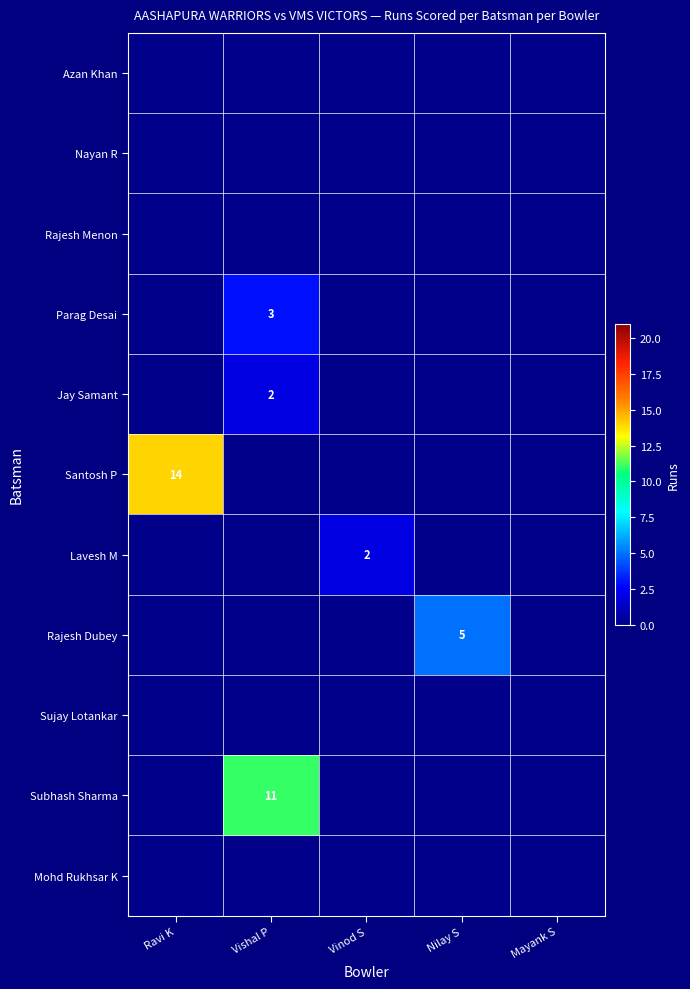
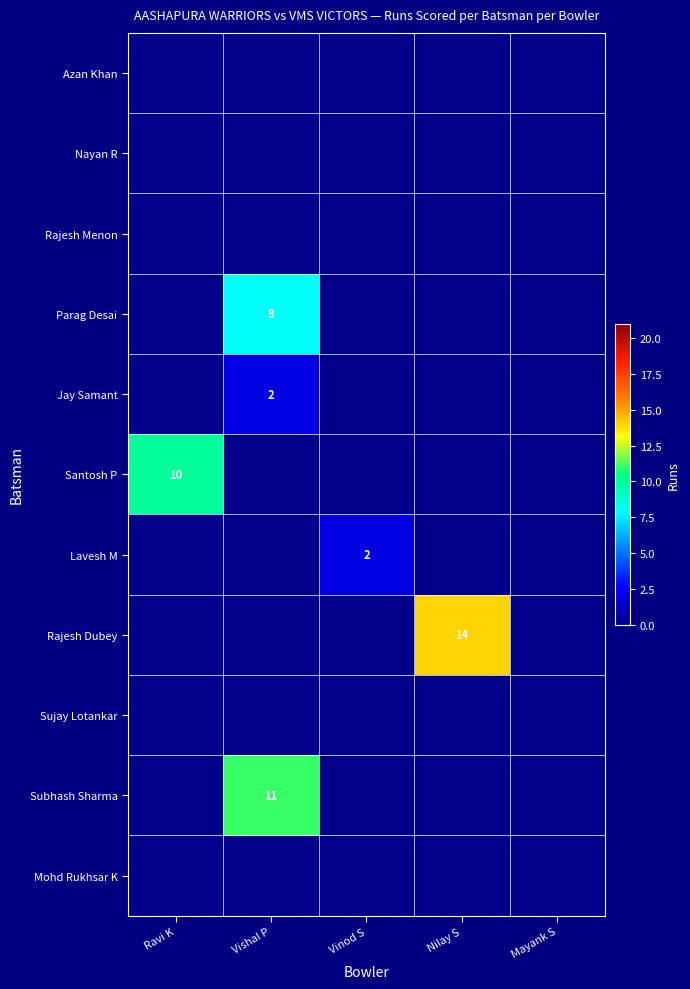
Parag Desai, Vishal P: 3 -> 8
Santosh P, Ravi K: 14 -> 10
Rajesh Dubey, Nilay S: 5 -> 14
